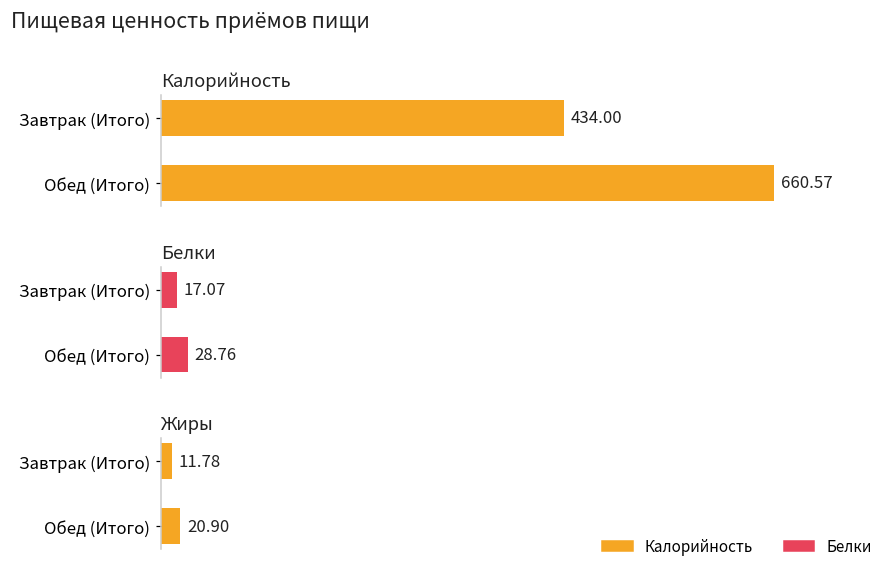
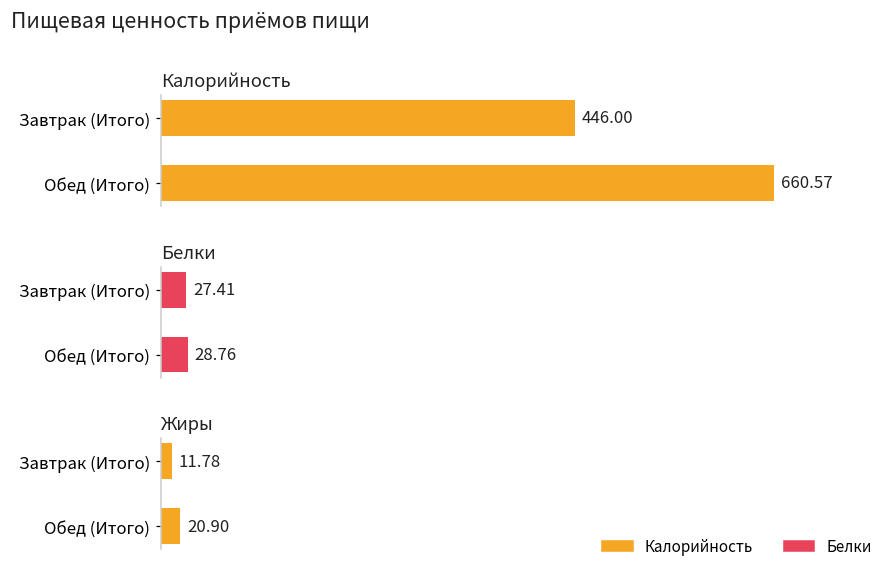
Калорийность, Завтрак (Итого): 434.00 -> 446.00
Белки, Завтрак (Итого): 17.07 -> 27.41
